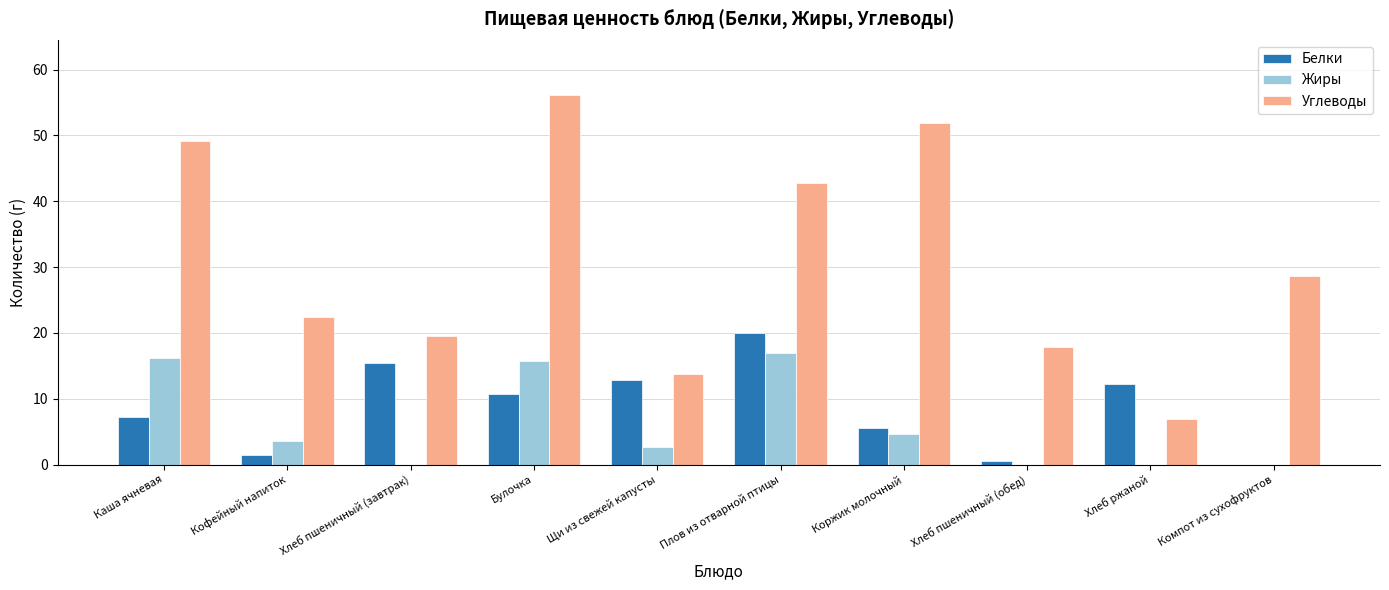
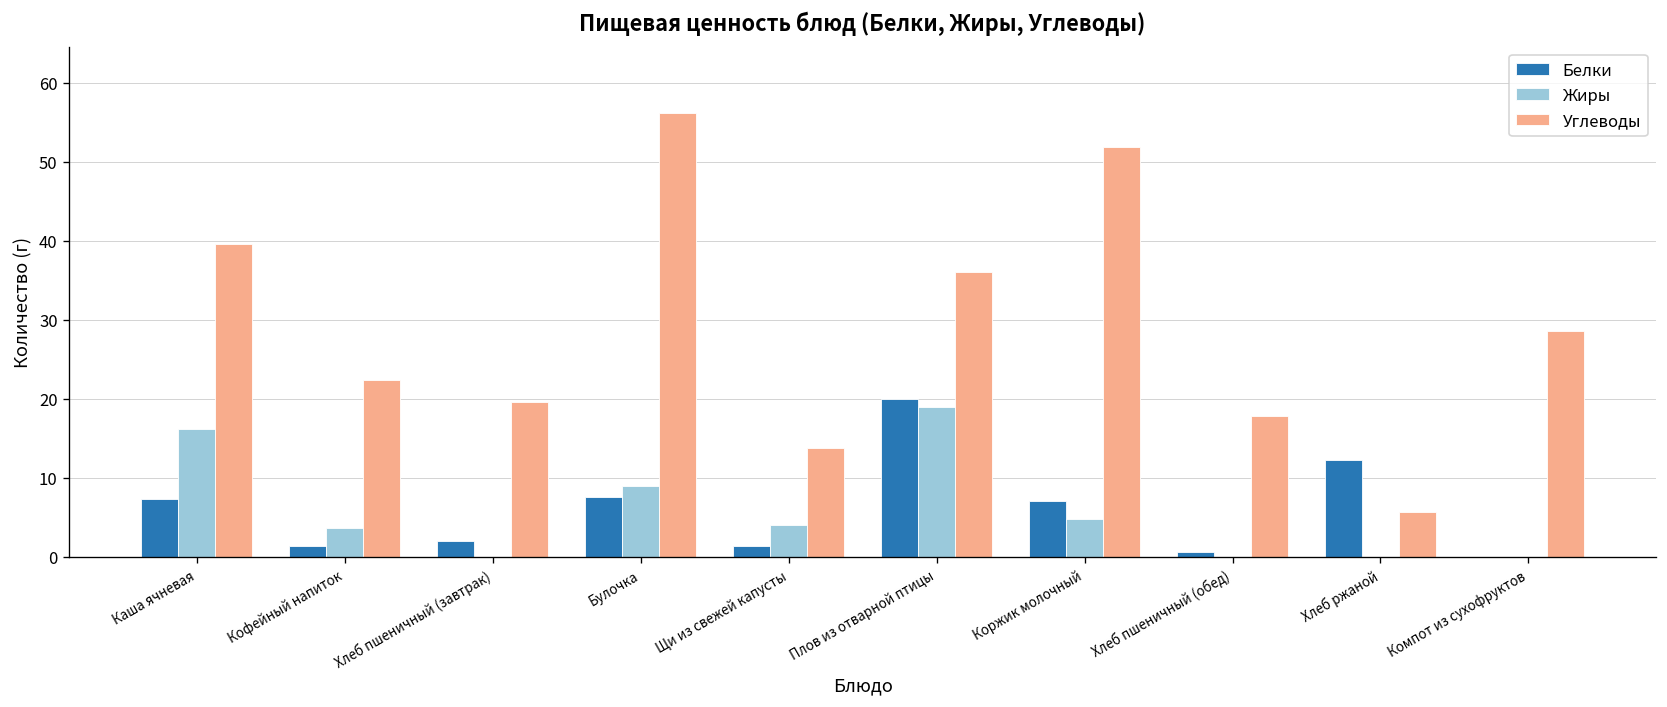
Углеводы, Каша ячневая: 49 -> 40
Белки, Хлеб пшеничный (завтрак): 15 -> 2
Белки, Булочка: 11 -> 8
Жиры, Булочка: 16 -> 9
Белки, Щи из свежей капусты: 13 -> 1
Жиры, Щи из свежей капусты: 3 -> 4
Жиры, Плов из отварной птицы: 17 -> 19
Углеводы, Плов из отварной птицы: 43 -> 36
Белки, Коржик молочный: 6 -> 7
Углеводы, Хлеб ржаной: 7 -> 6
